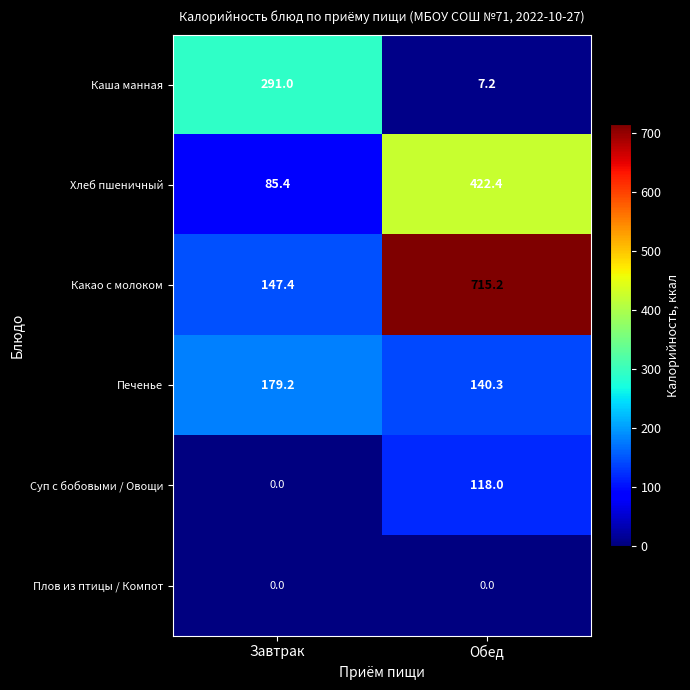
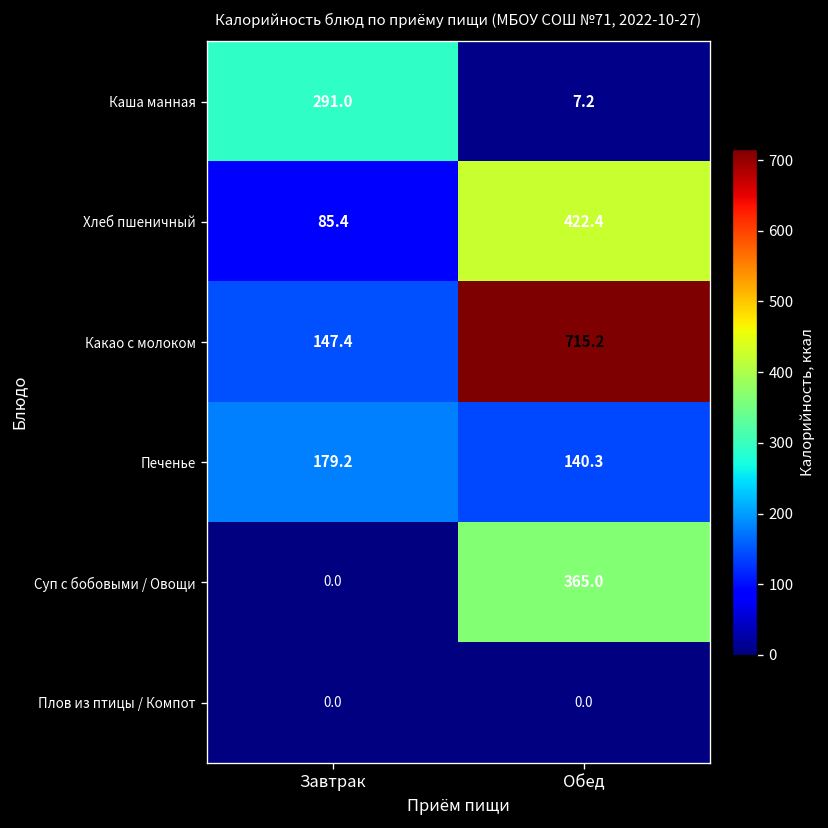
Суп с бобовыми / Овощи, Обед: 118.0 -> 365.0
